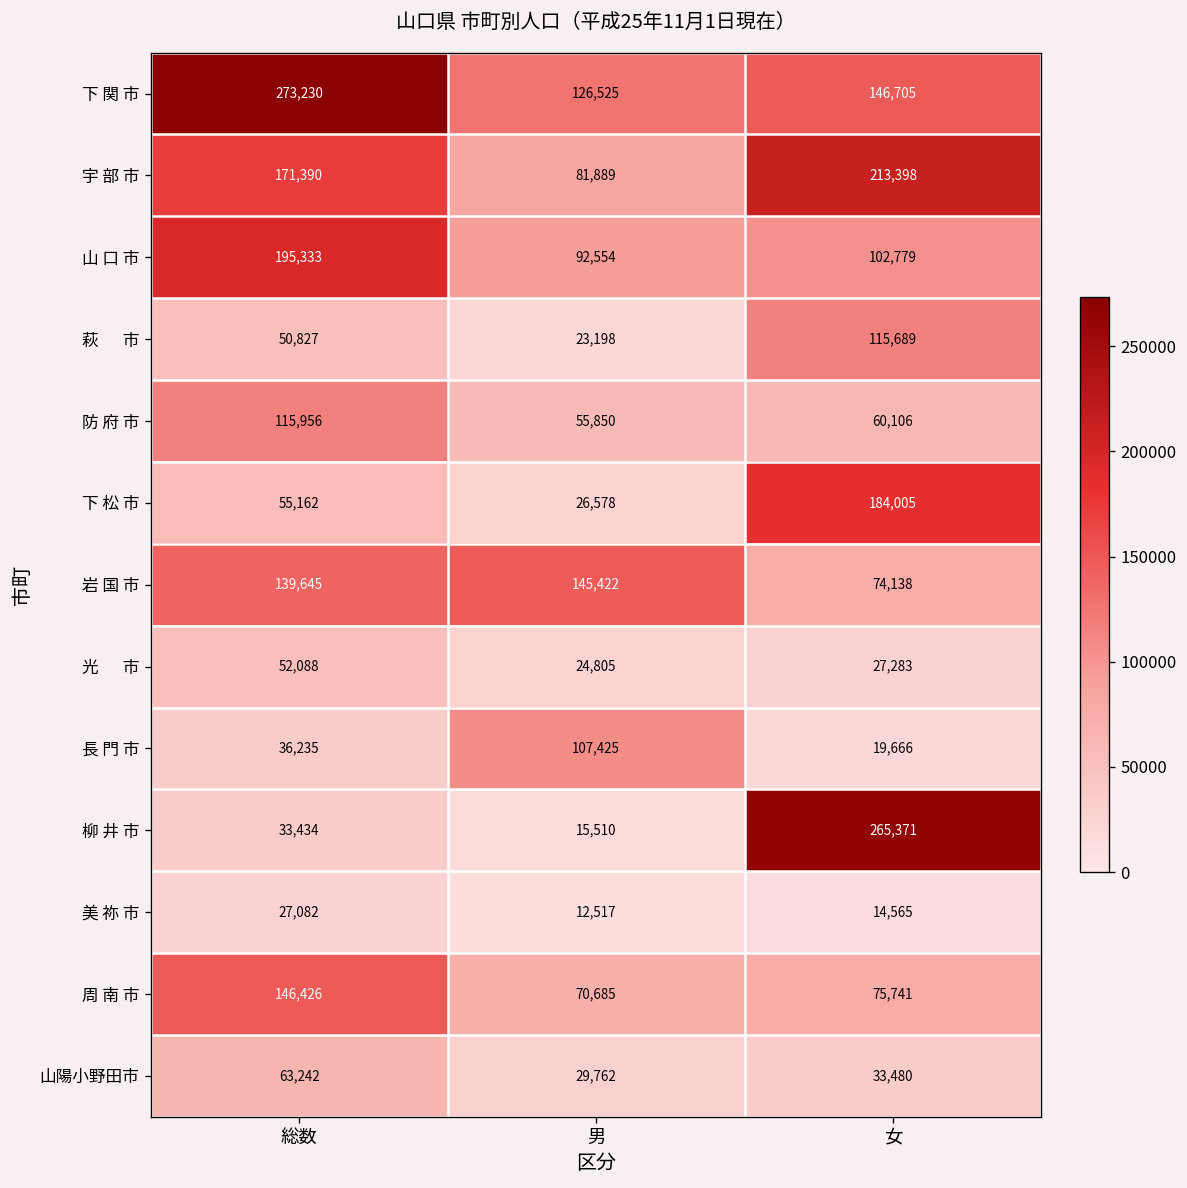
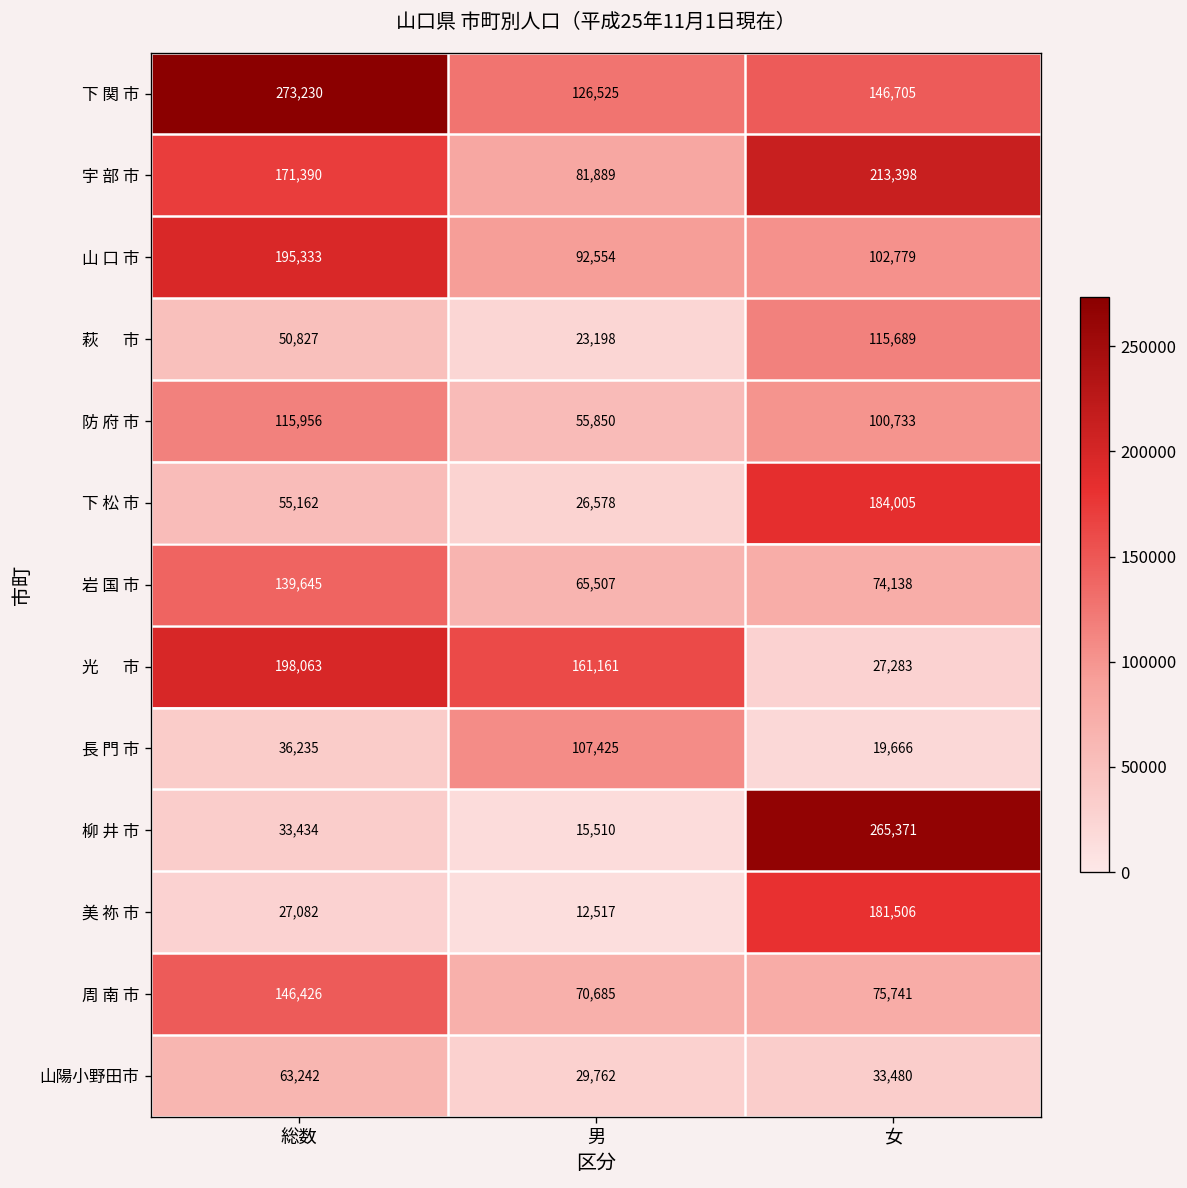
防 府 市, 女: 60,106 -> 100,733
岩 国 市, 男: 145,422 -> 65,507
光 市, 総数: 52,088 -> 198,063
光 市, 男: 24,805 -> 161,161
美 祢 市, 女: 14,565 -> 181,506
